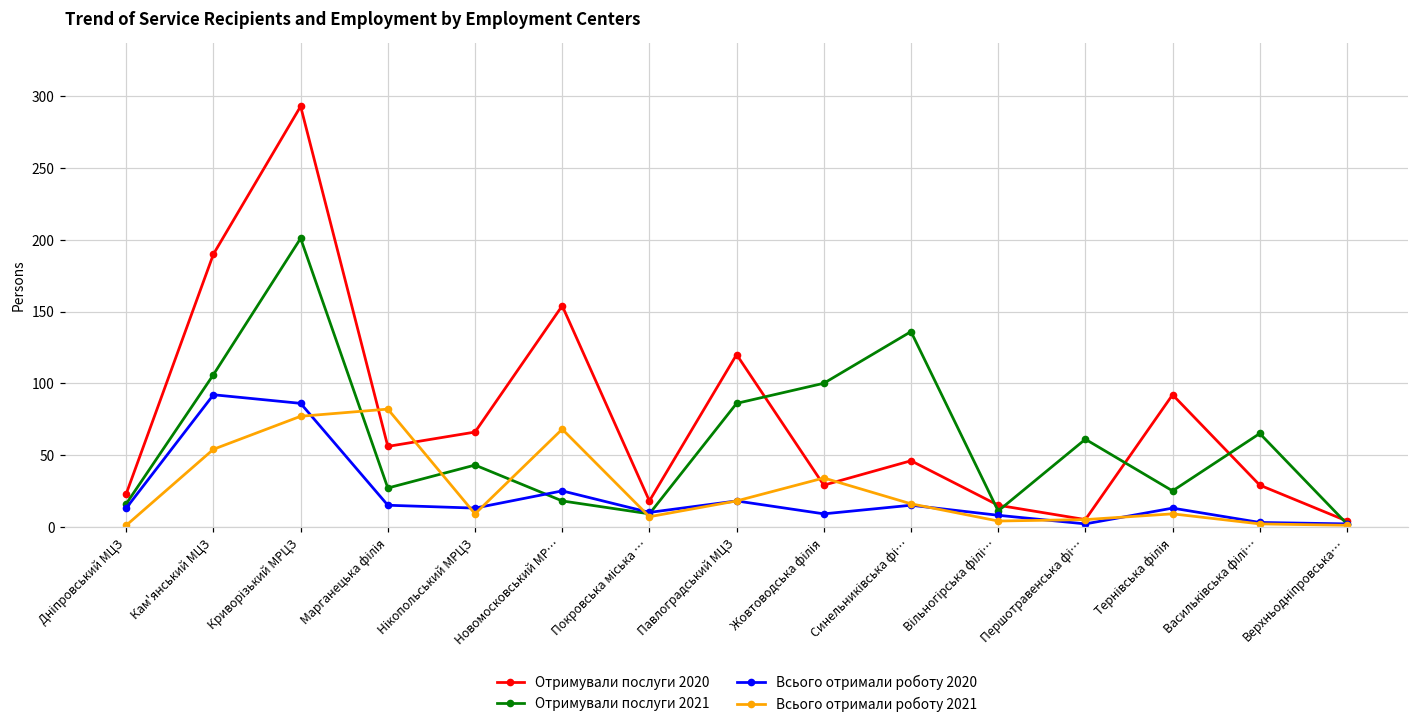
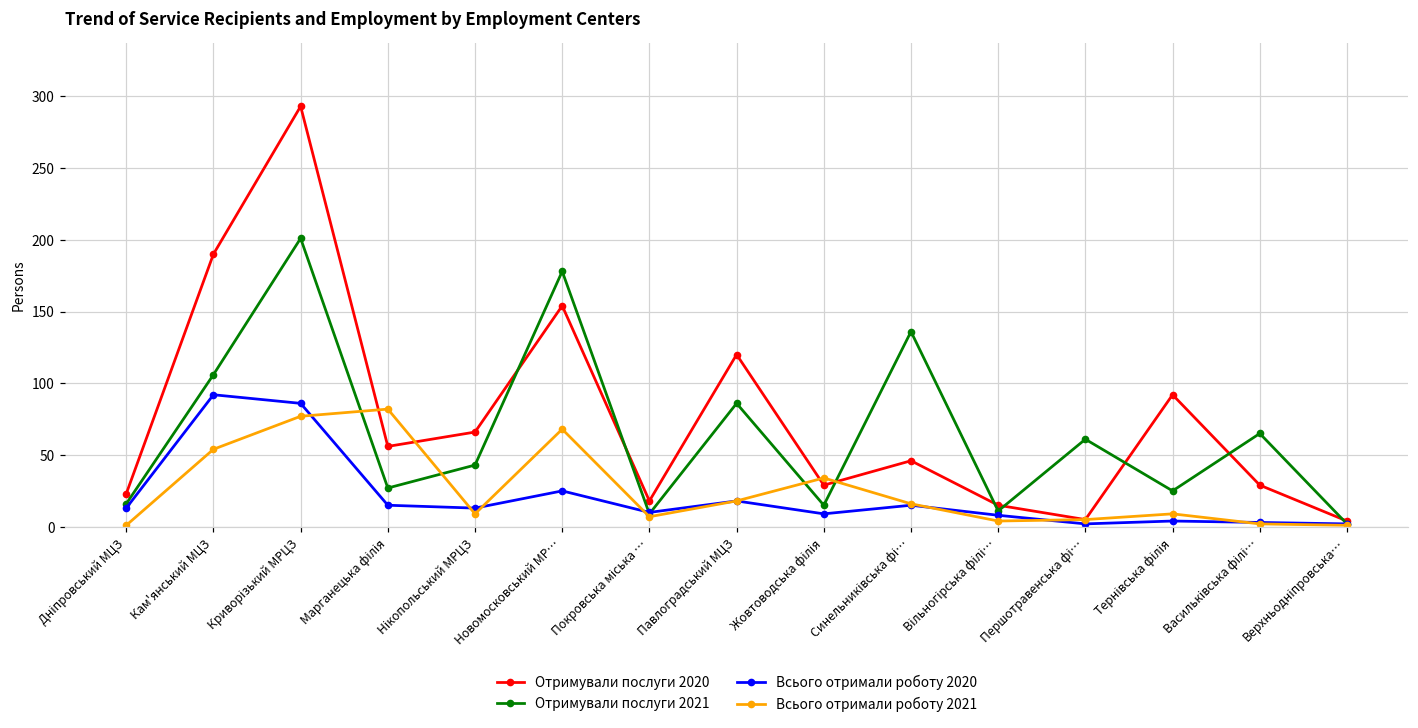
Отримували послуги 2021, Новомосковський МР…: 18 -> 178
Отримували послуги 2021, Жовтоводська філія: 100 -> 15
Всього отримали роботу 2020, Тернівська філія: 13 -> 4
